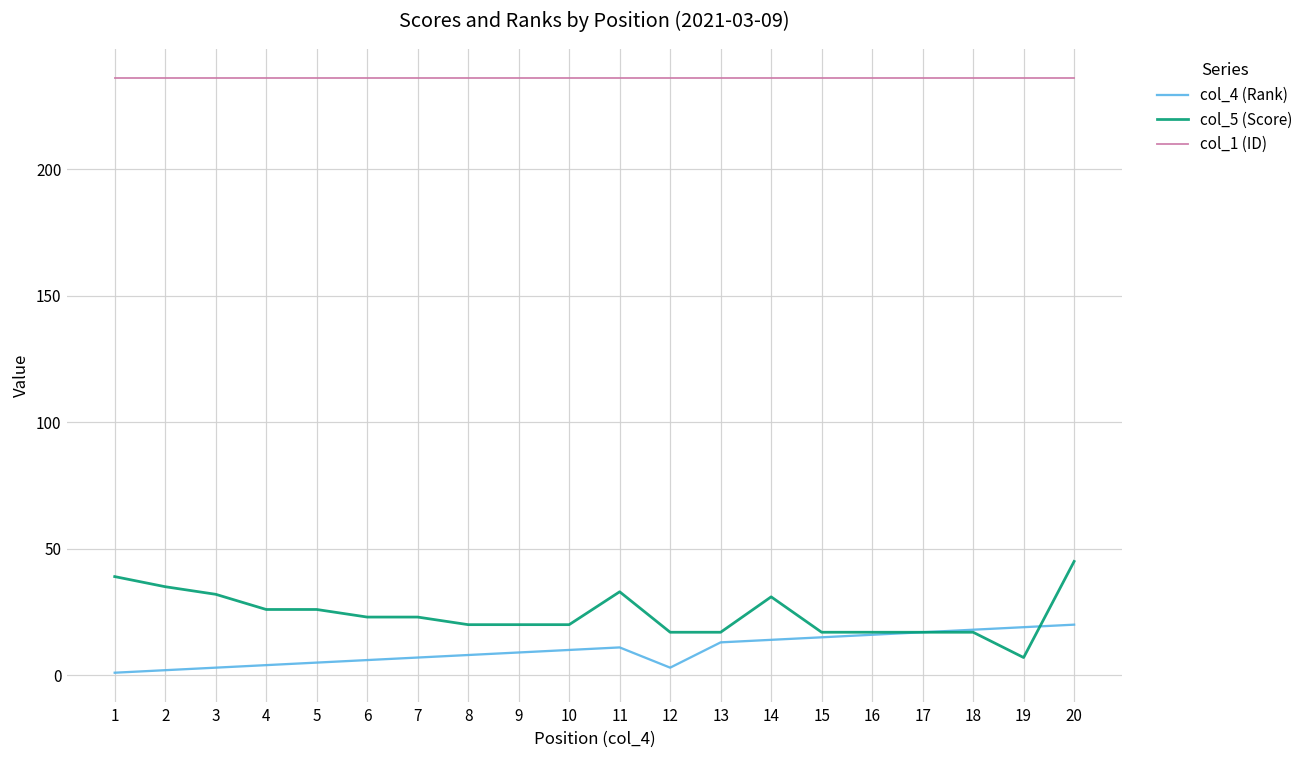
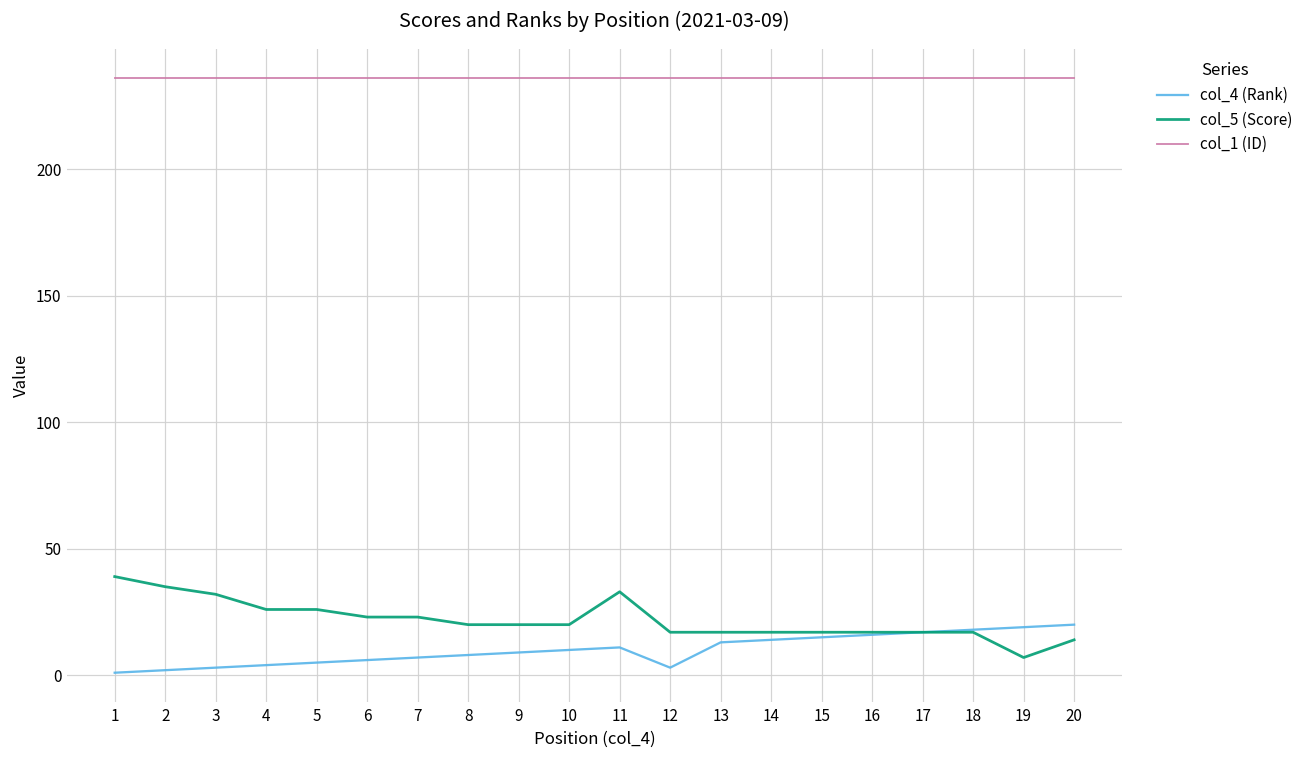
col_5 (Score), 14: 31 -> 17
col_5 (Score), 20: 45 -> 14
